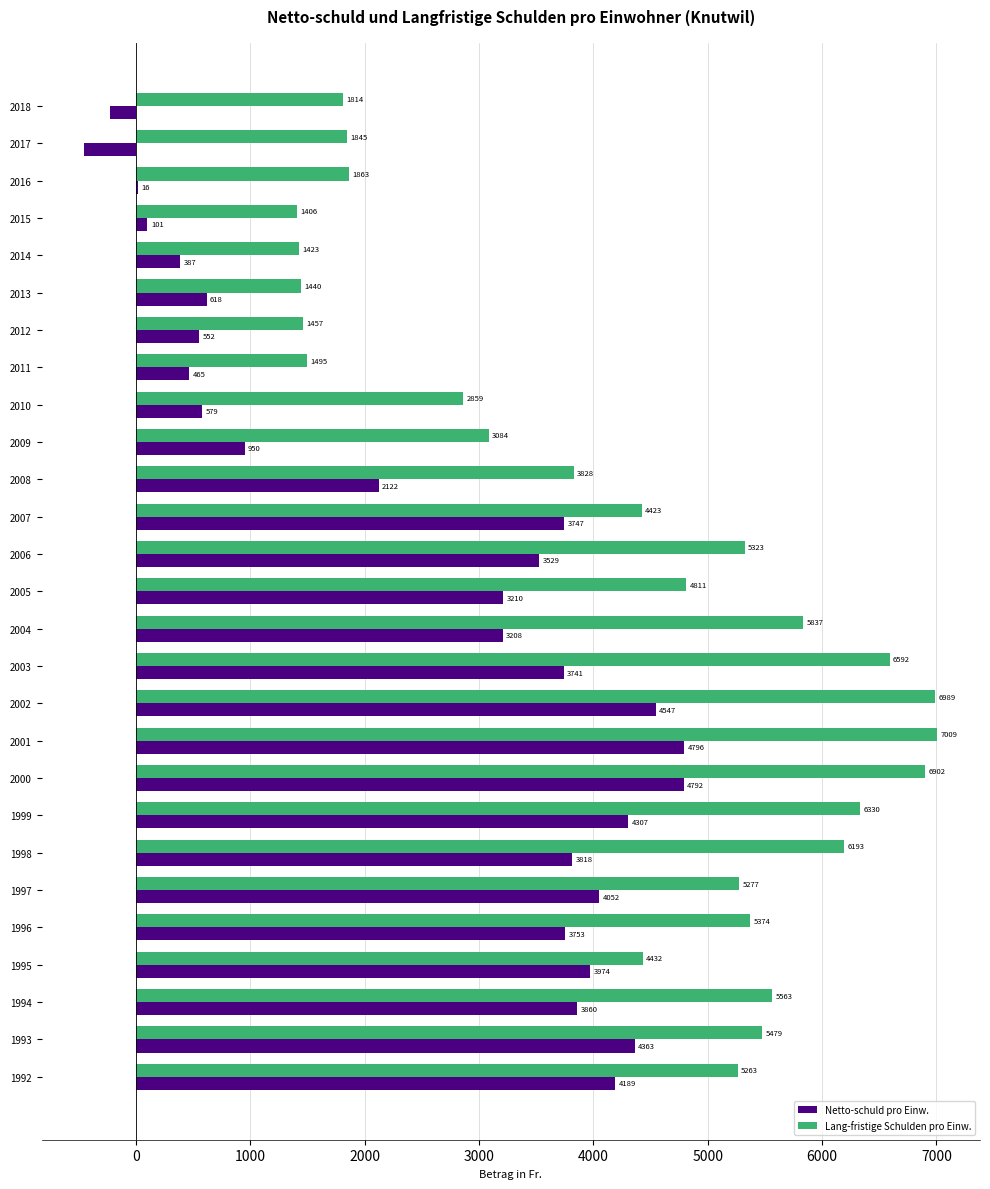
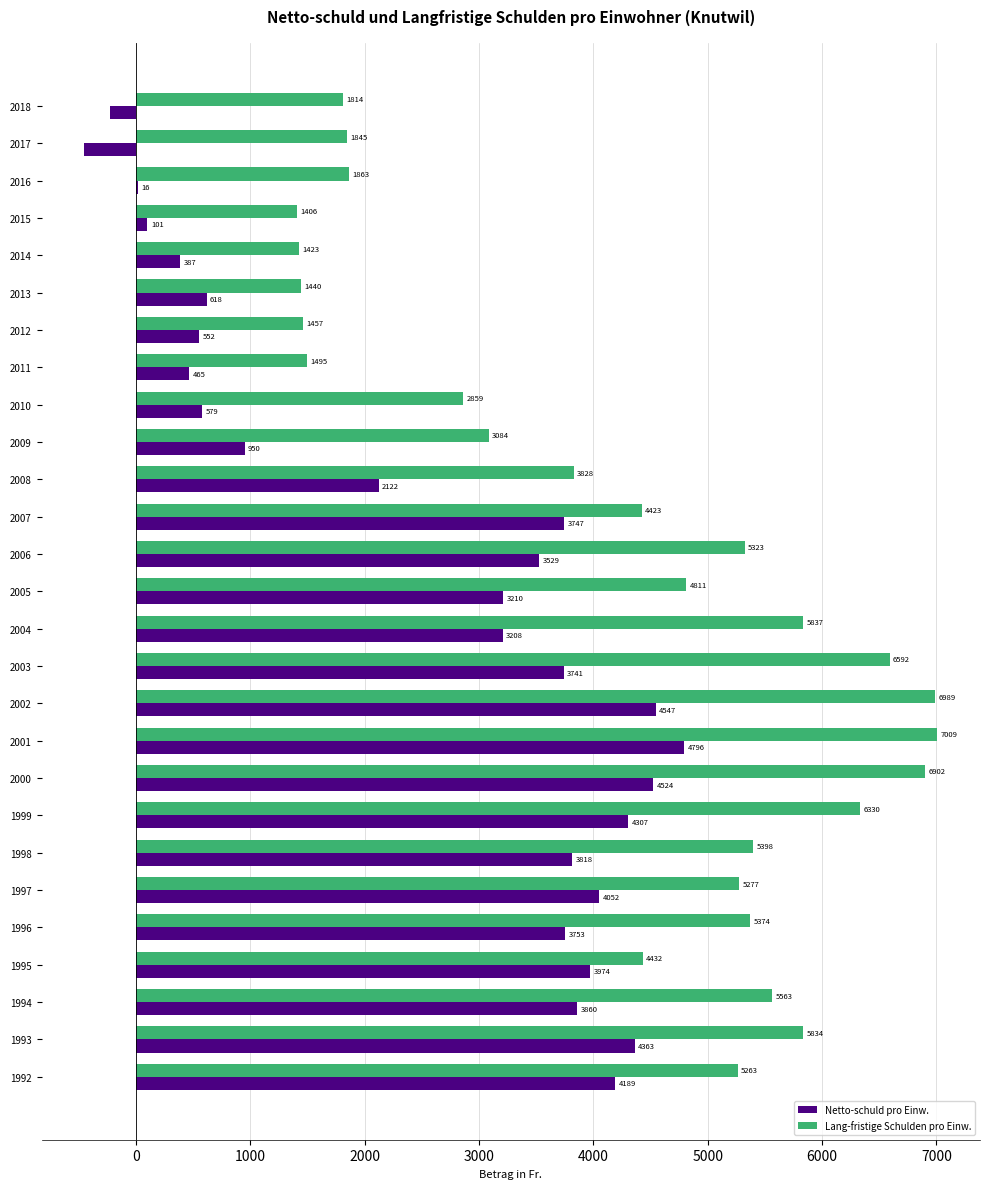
Netto-schuld pro Einw., 2000: 4792 -> 4524
Lang-fristige Schulden pro Einw., 1998: 6193 -> 5398
Lang-fristige Schulden pro Einw., 1993: 5479 -> 5834
